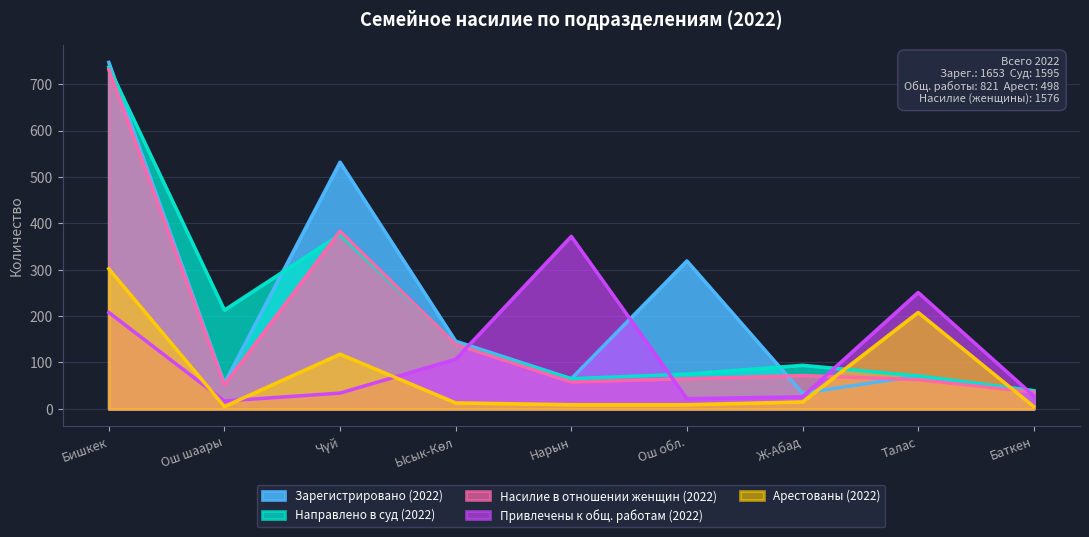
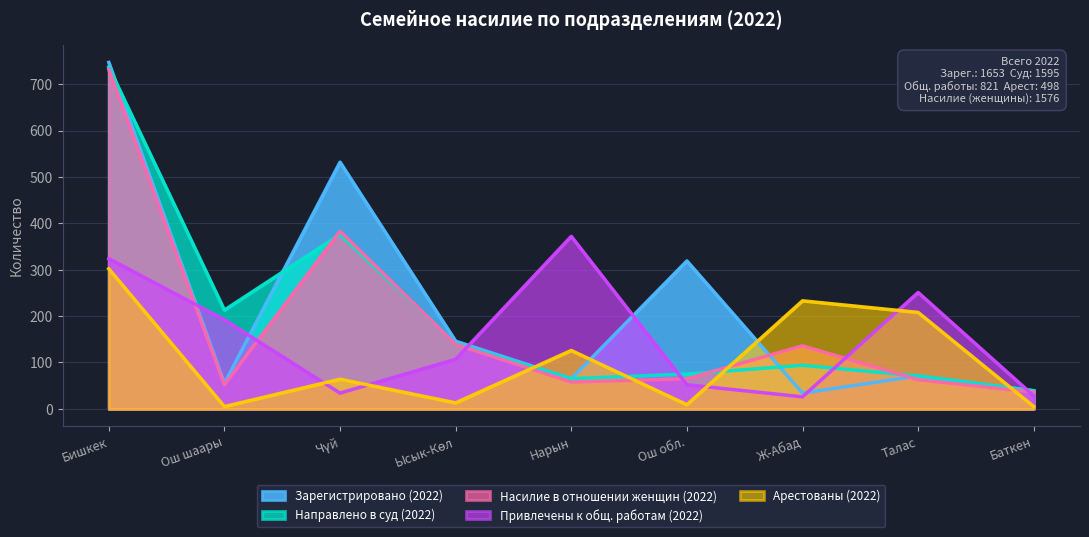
Привлечены к общ. работам (2022), Бишкек: 210 -> 320
Привлечены к общ. работам (2022), Ош шаары: 20 -> 190
Арестованы (2022), Чүй: 120 -> 60
Арестованы (2022), Нарын: 10 -> 130
Привлечены к общ. работам (2022), Ош обл.: 20 -> 50
Насилие в отношении женщин (2022), Ж-Абад: 70 -> 140
Арестованы (2022), Ж-Абад: 20 -> 230
